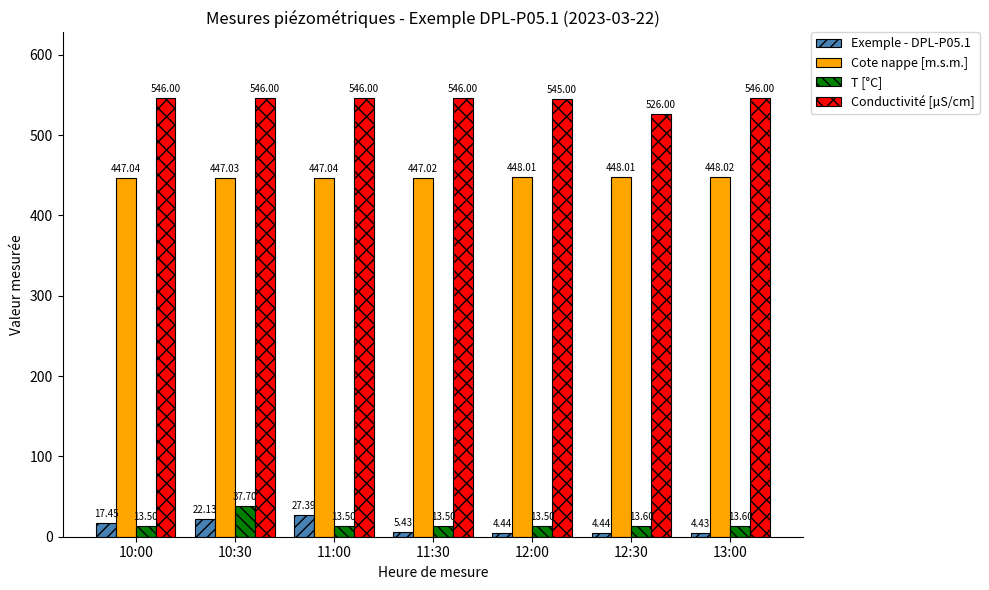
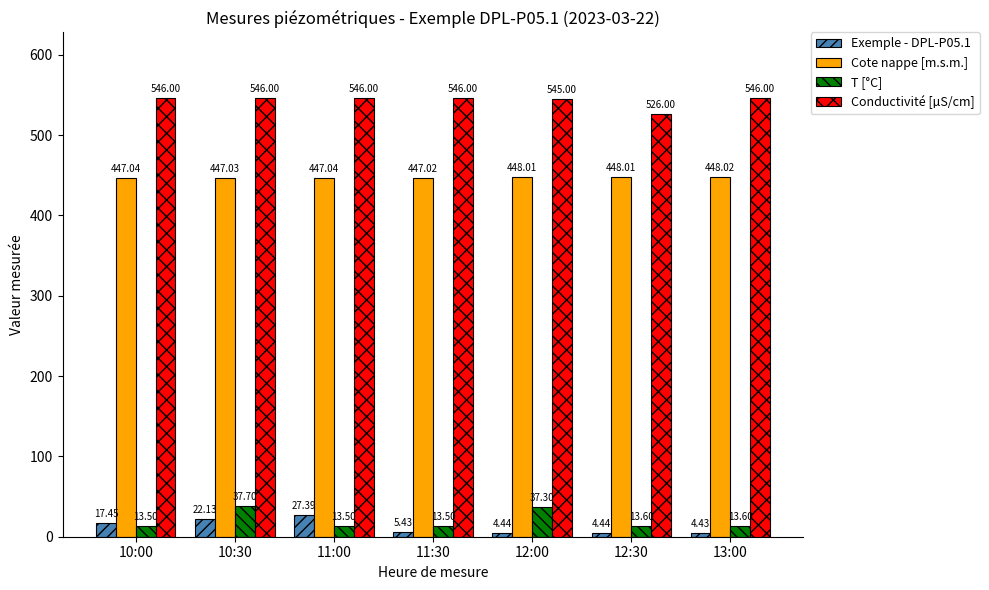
T [°C], 12:00: 13.50 -> 37.30
